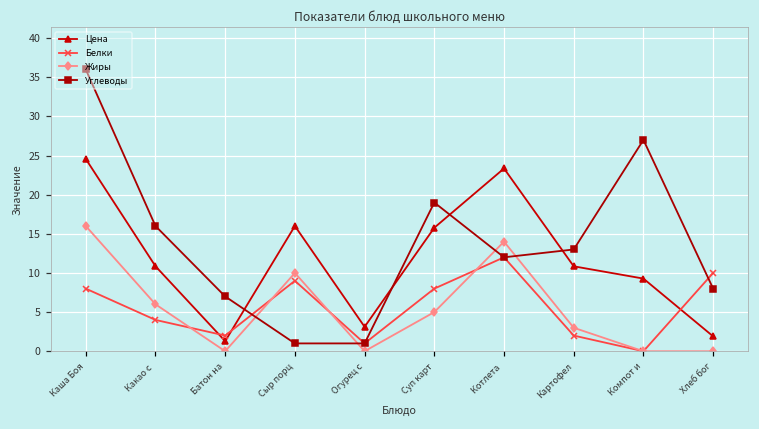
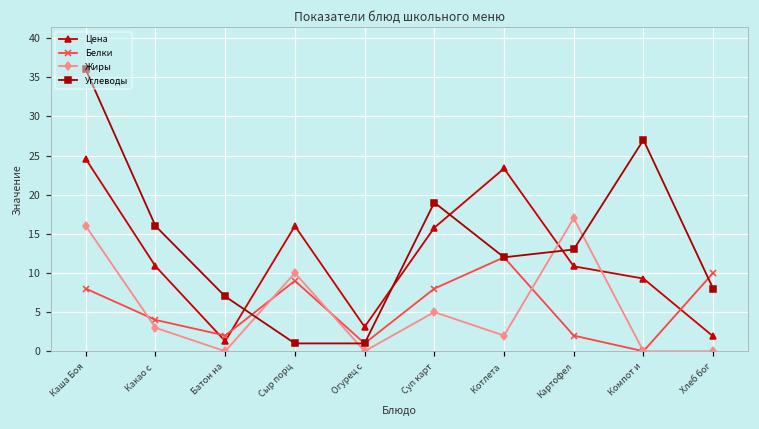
Жиры, Какао с: 6 -> 3
Жиры, Котлета: 14 -> 2
Жиры, Картофел: 3 -> 17
